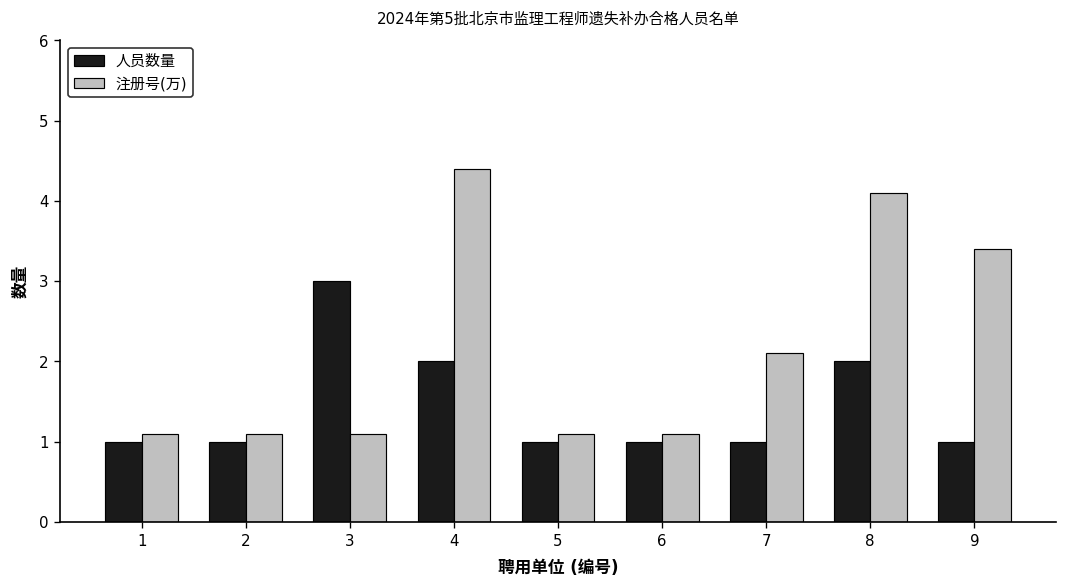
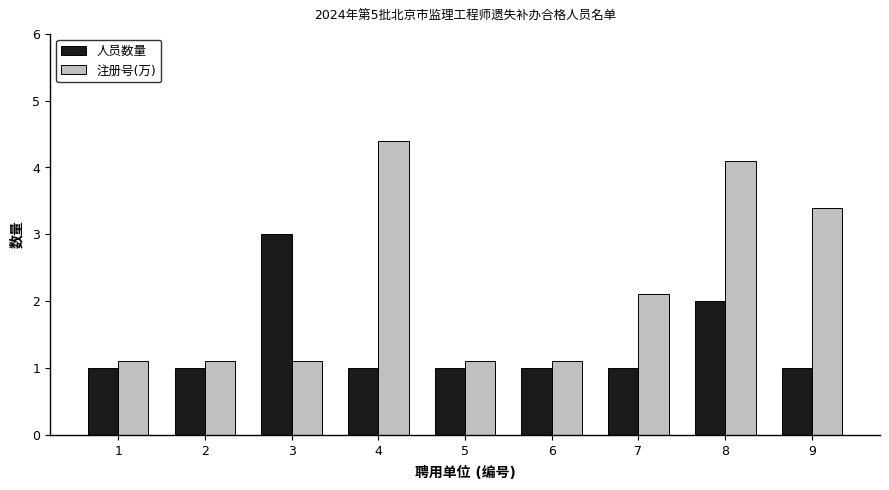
人员数量, 4: 2 -> 1
